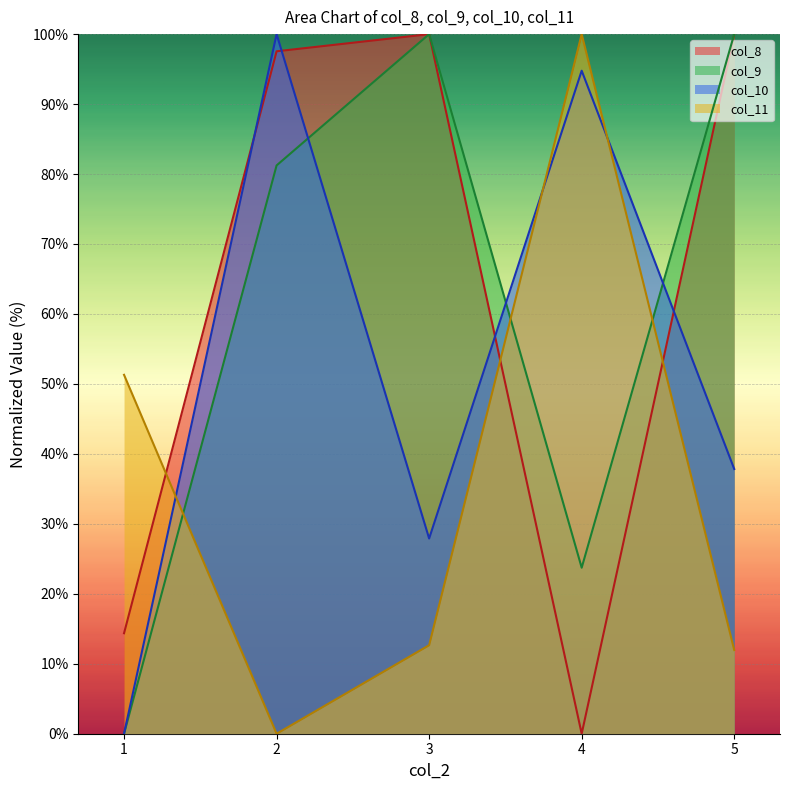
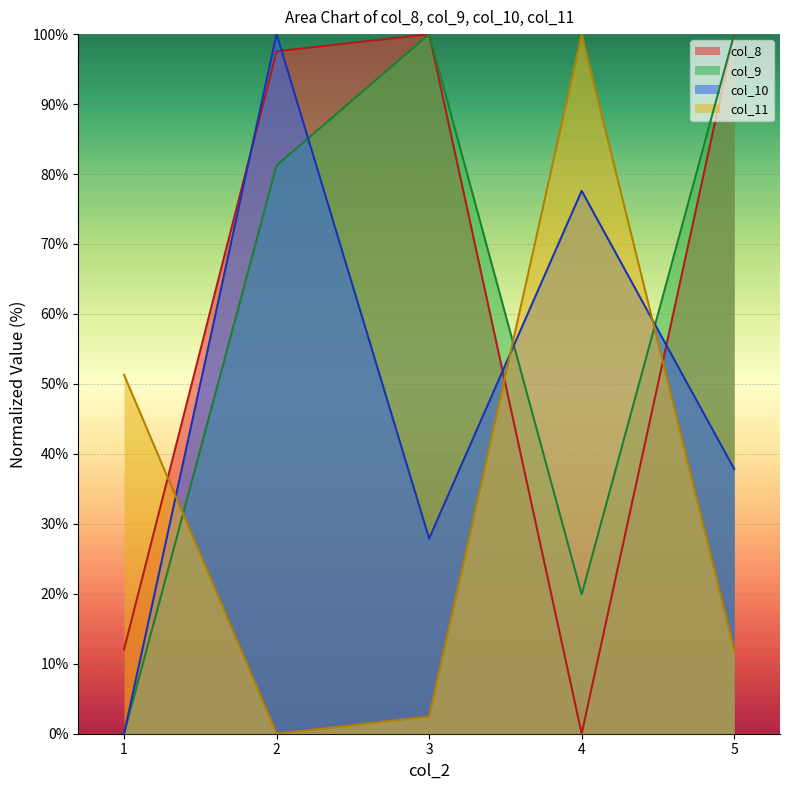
col_8, 1: 14% -> 12%
col_11, 3: 13% -> 2%
col_9, 4: 24% -> 20%
col_10, 4: 95% -> 78%
